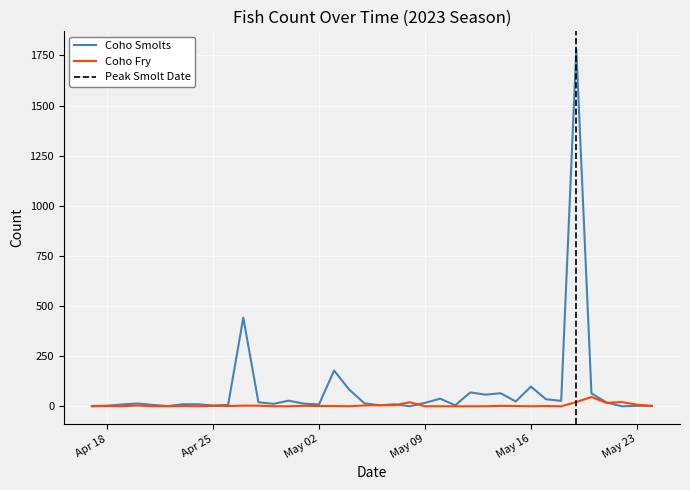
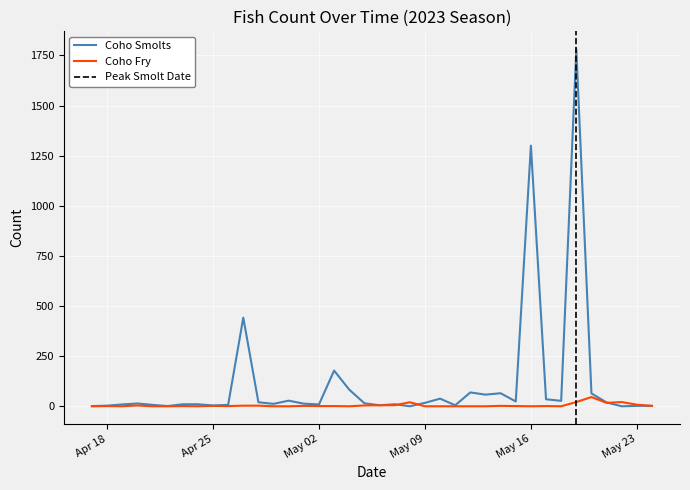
Coho Smolts, May 16: 100 -> 1300
